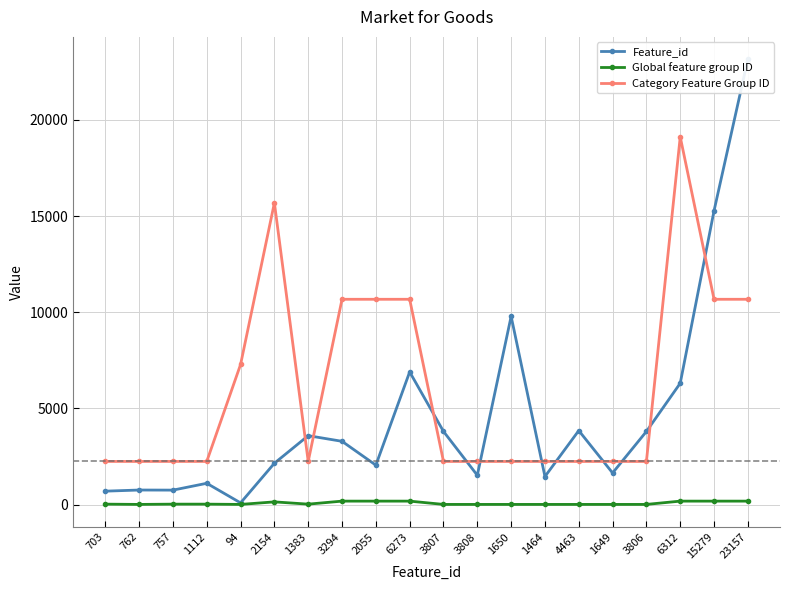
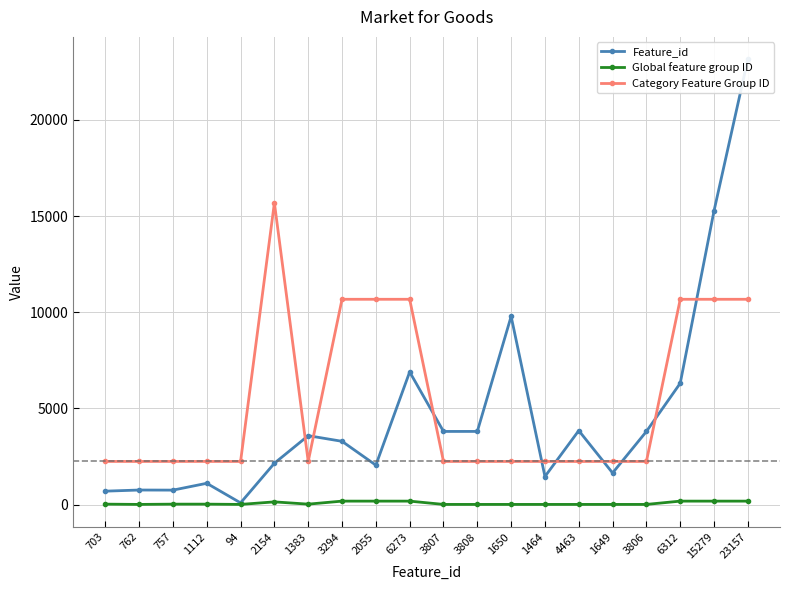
Category Feature Group ID, 94: 7300 -> 2200
Feature_id, 3808: 1500 -> 3800
Category Feature Group ID, 6312: 19100 -> 10700
